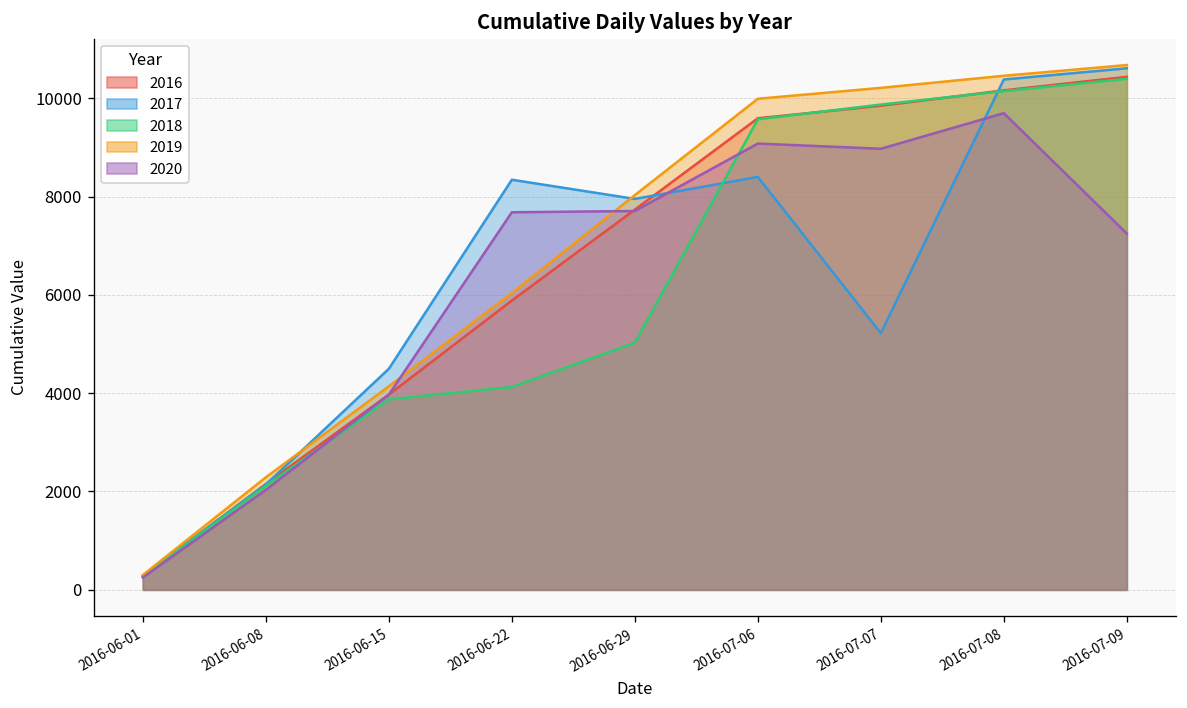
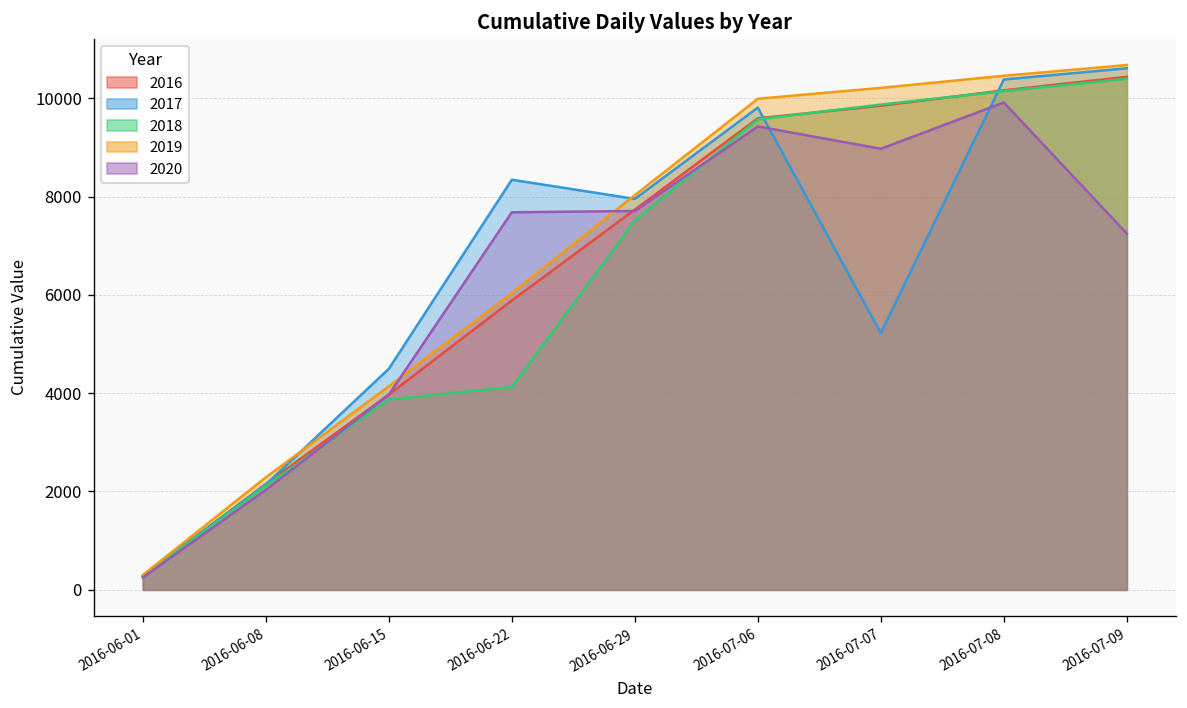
2018, 2016-06-29: 5000 -> 7500
2017, 2016-07-06: 8400 -> 9800
2020, 2016-07-06: 9100 -> 9400
2020, 2016-07-08: 9700 -> 9900
